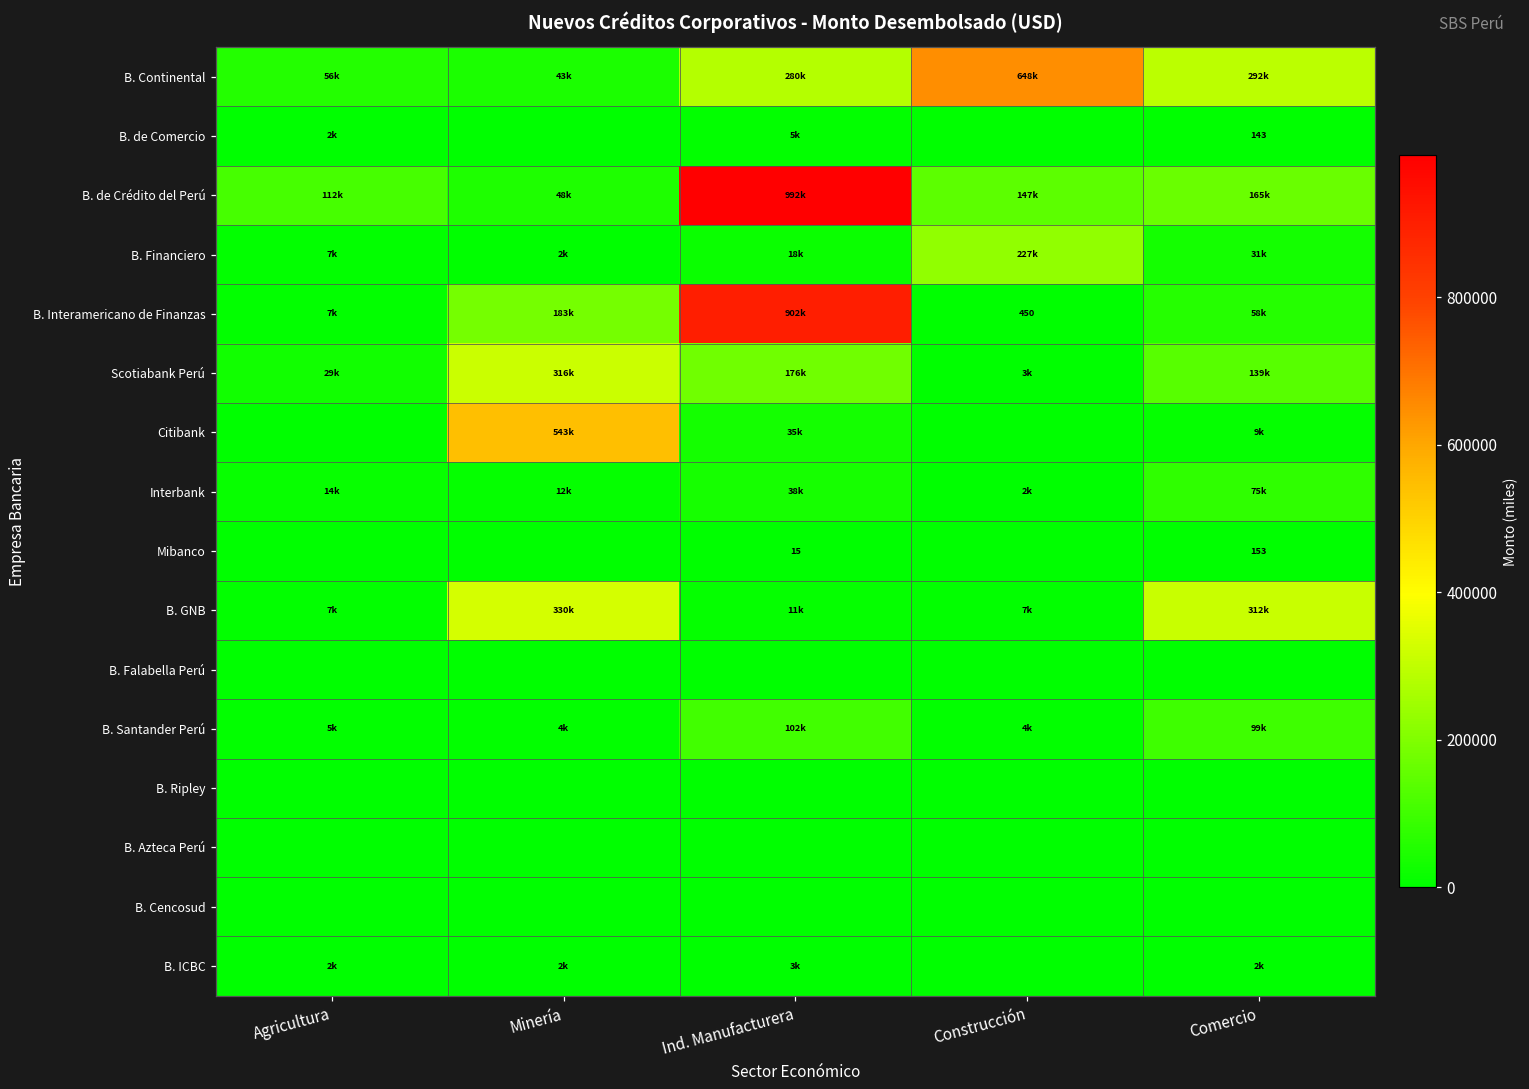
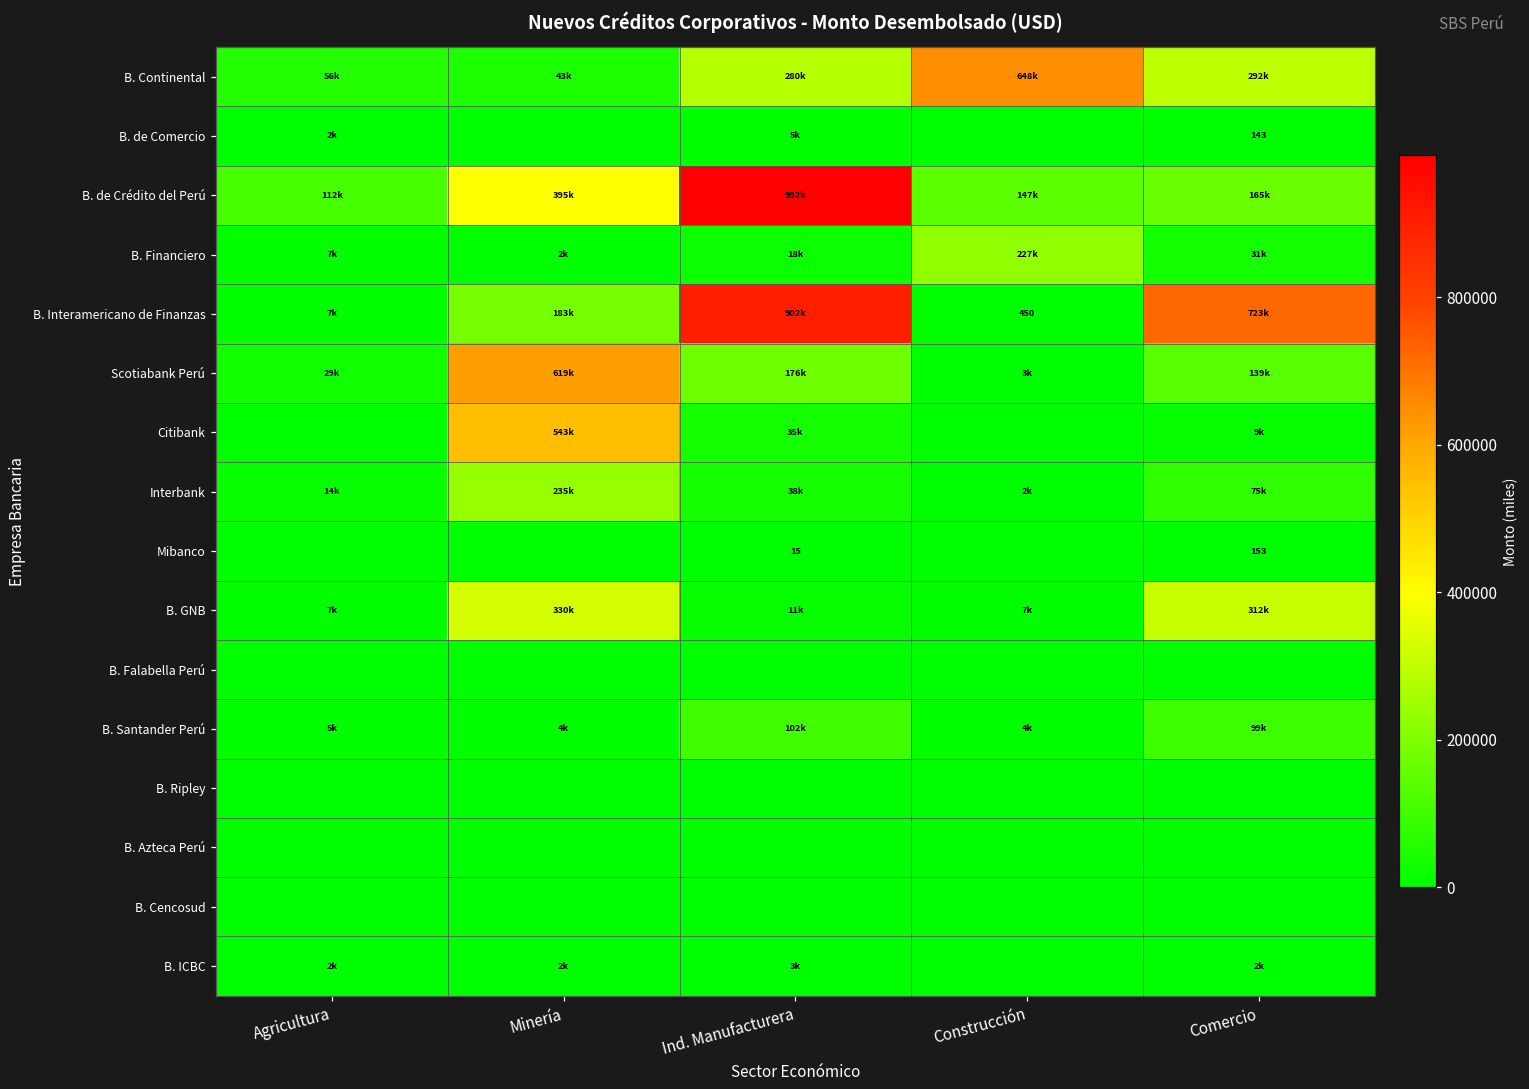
B. de Crédito del Perú, Minería: 48k -> 395k
B. Interamericano de Finanzas, Comercio: 58k -> 723k
Scotiabank Perú, Minería: 316k -> 619k
Interbank, Minería: 12k -> 235k
